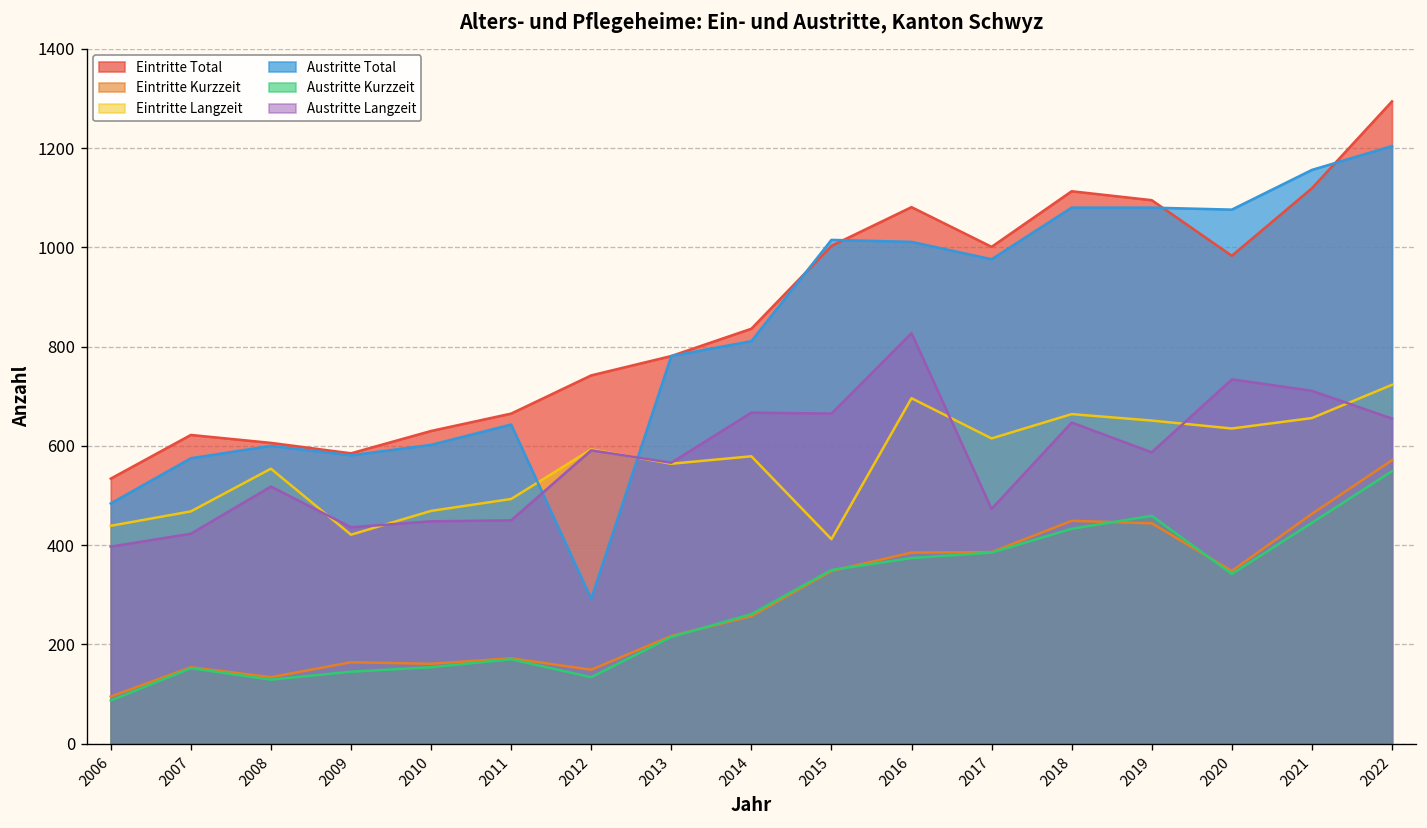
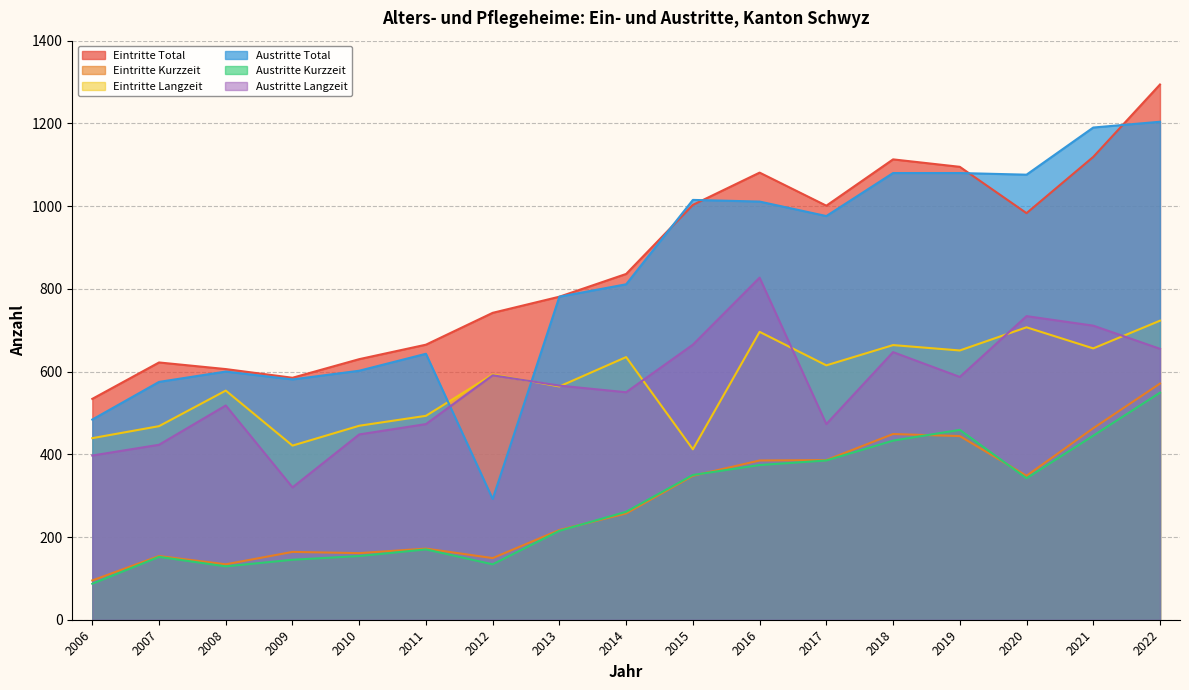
Austritte Langzeit, 2009: 440 -> 320
Austritte Langzeit, 2011: 450 -> 470
Eintritte Langzeit, 2014: 580 -> 640
Austritte Langzeit, 2014: 670 -> 550
Eintritte Langzeit, 2020: 640 -> 710
Austritte Total, 2021: 1160 -> 1190
